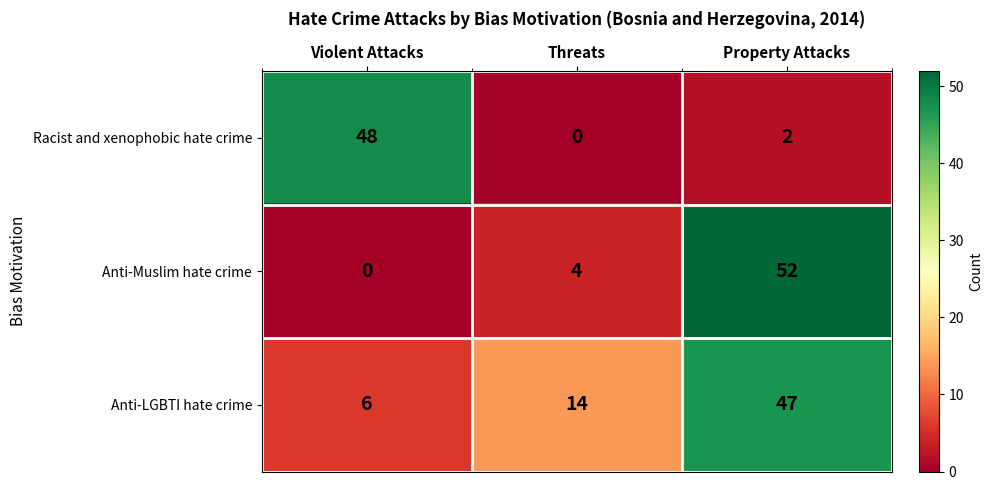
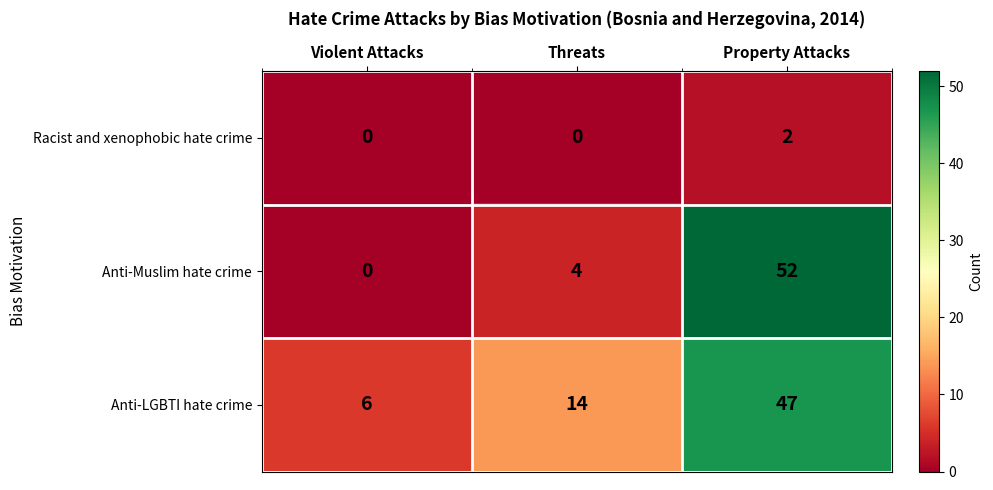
Racist and xenophobic hate crime, Violent Attacks: 48 -> 0
